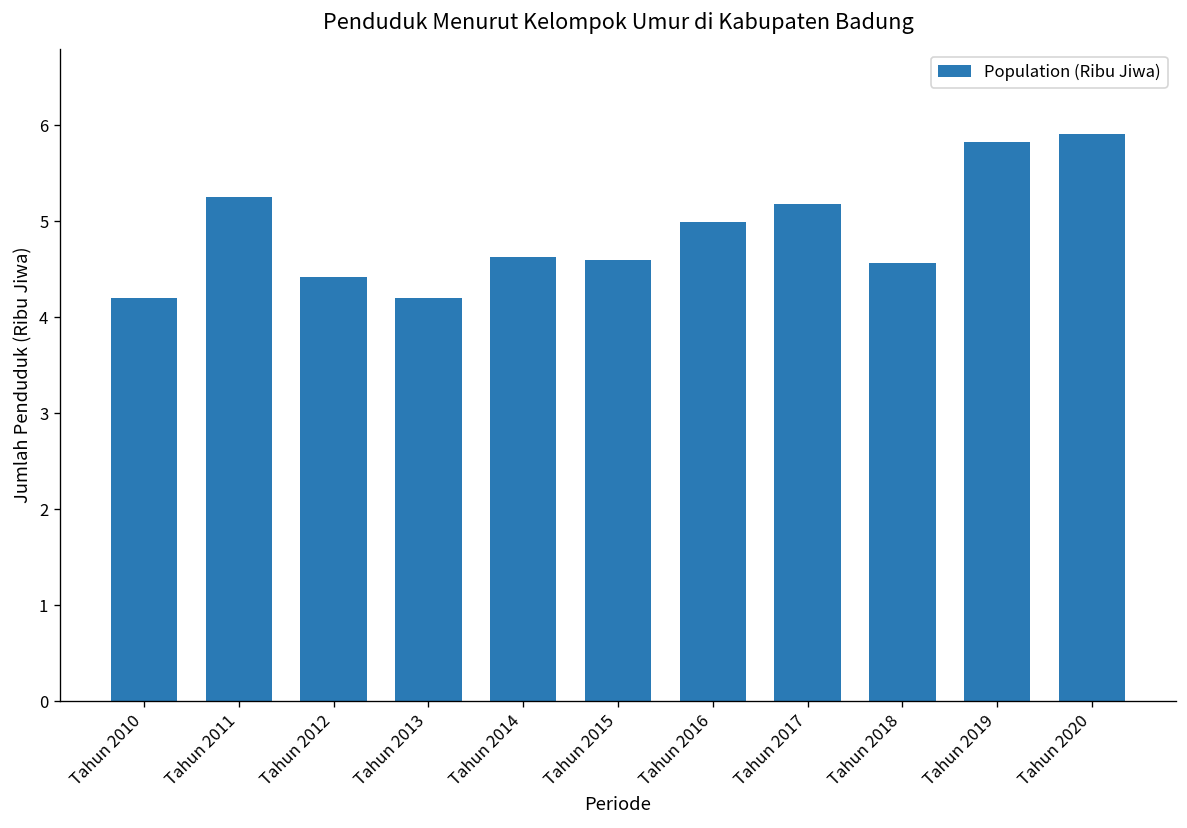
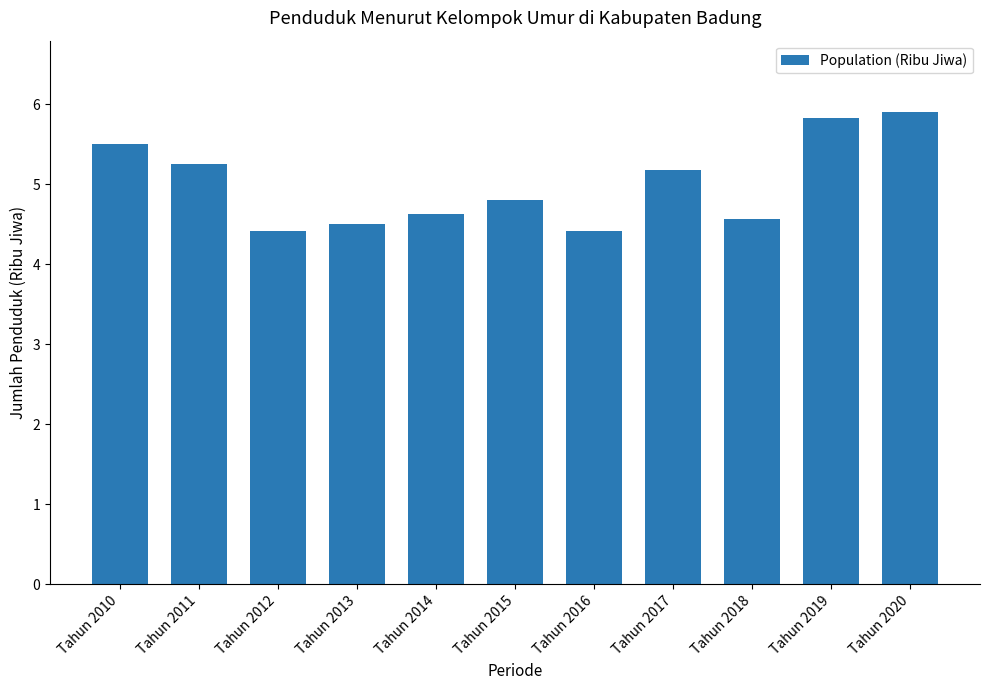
Tahun 2010: 4.2 -> 5.5
Tahun 2013: 4.2 -> 4.5
Tahun 2015: 4.6 -> 4.8
Tahun 2016: 5.0 -> 4.4
